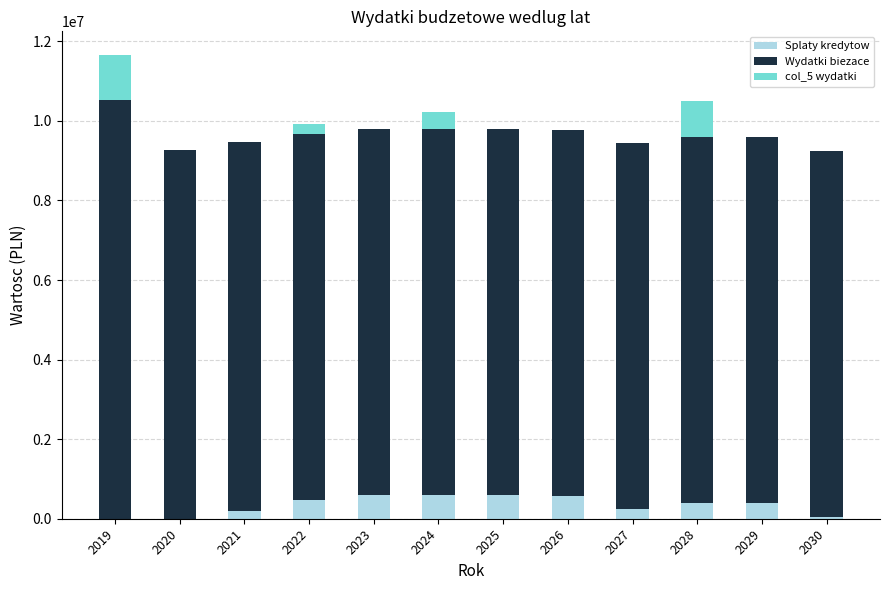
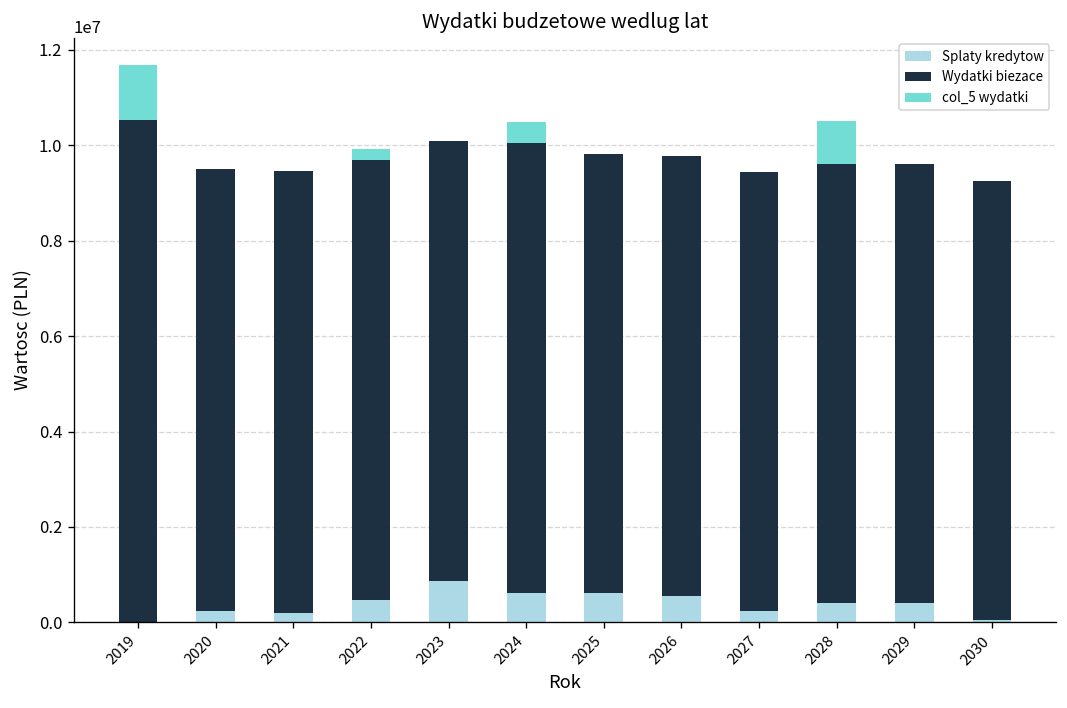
Splaty kredytow, 2020: 0 -> 200000
Splaty kredytow, 2023: 600000 -> 900000
Wydatki biezace, 2024: 9200000 -> 9400000
